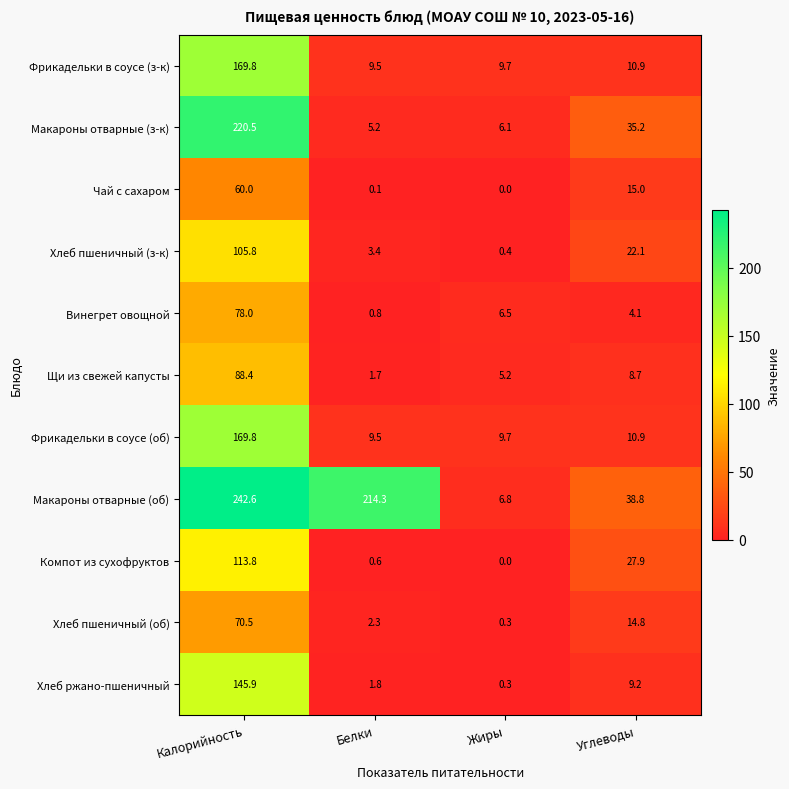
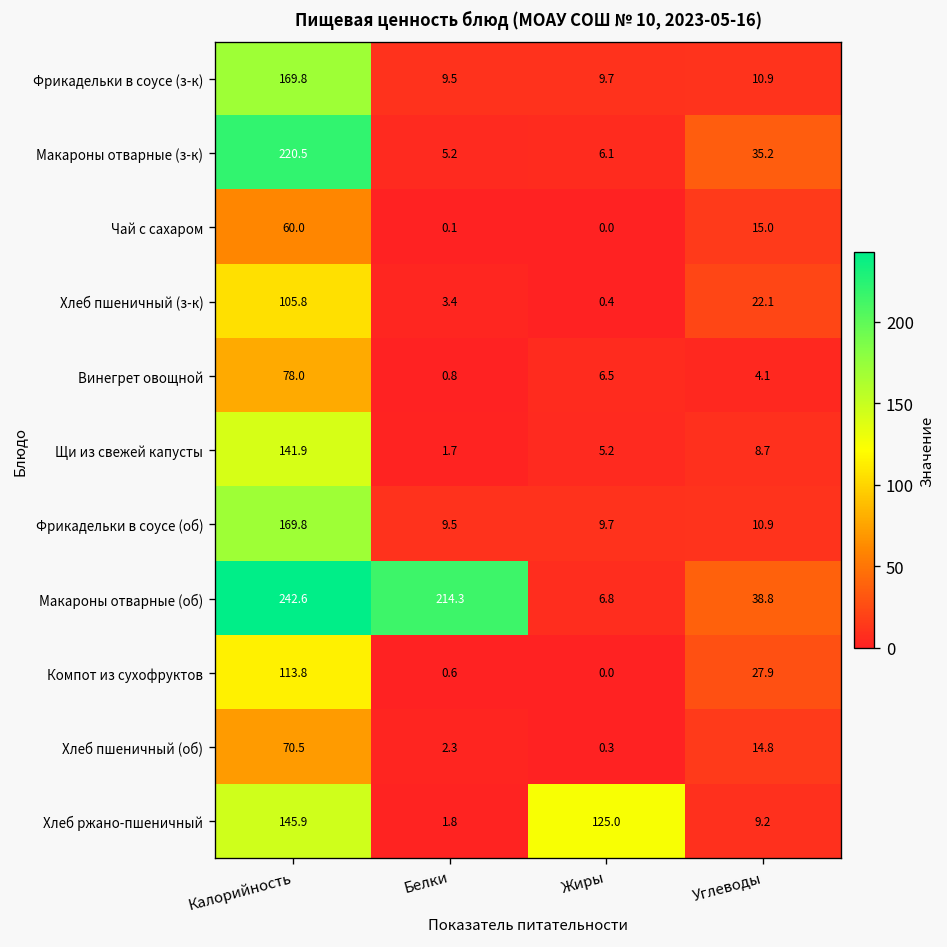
Щи из свежей капусты, Калорийность: 88.4 -> 141.9
Хлеб ржано-пшеничный, Жиры: 0.3 -> 125.0
